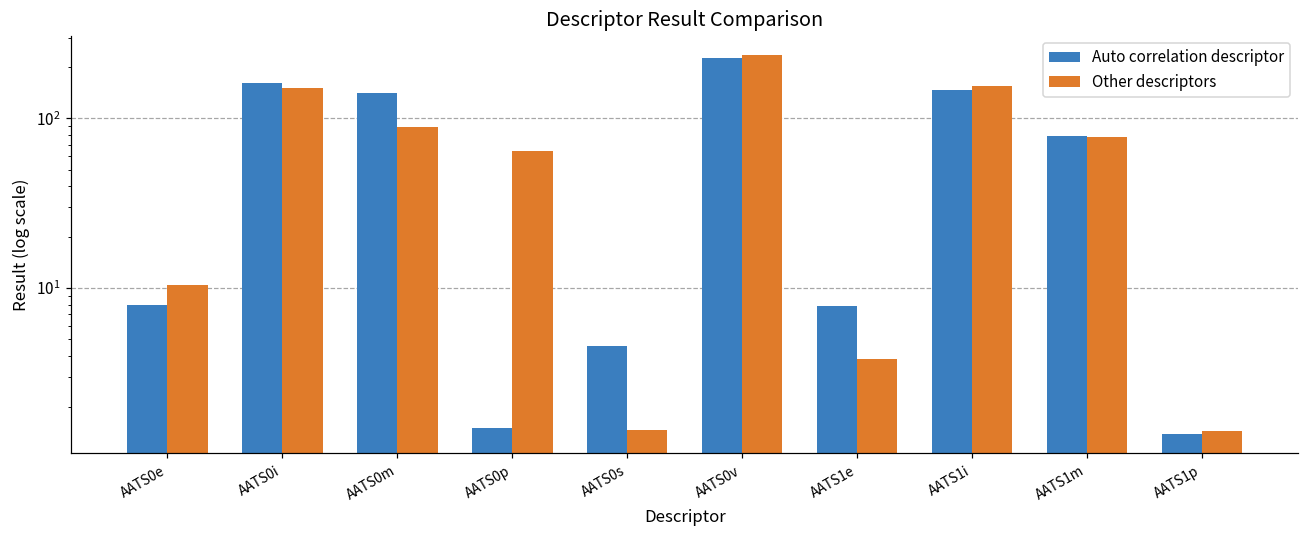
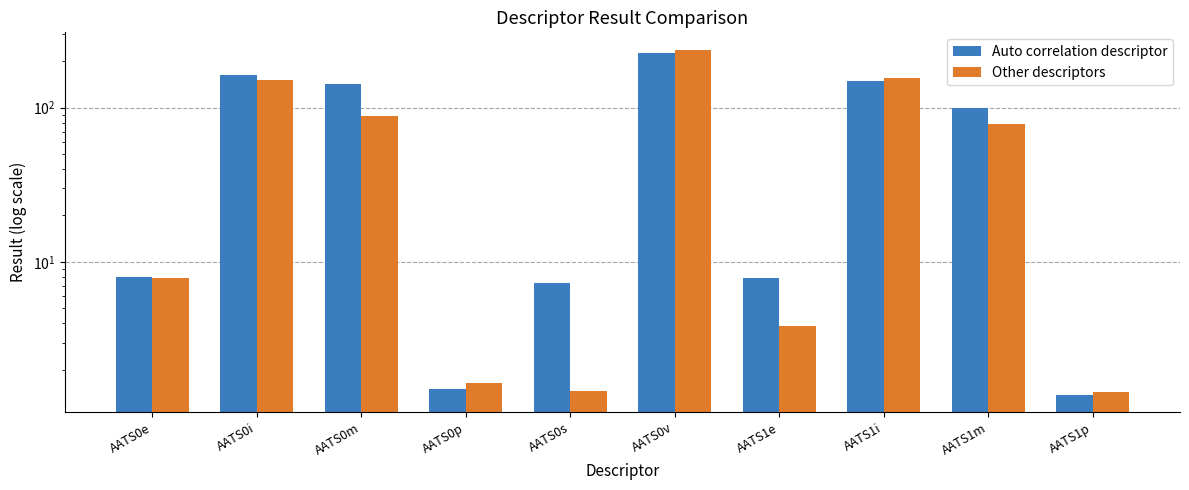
Other descriptors, AATS0e: 10 -> 8
Other descriptors, AATS0p: 64 -> 1.6
Auto correlation descriptor, AATS0s: 4.5 -> 7
Auto correlation descriptor, AATS1m: 80 -> 100
